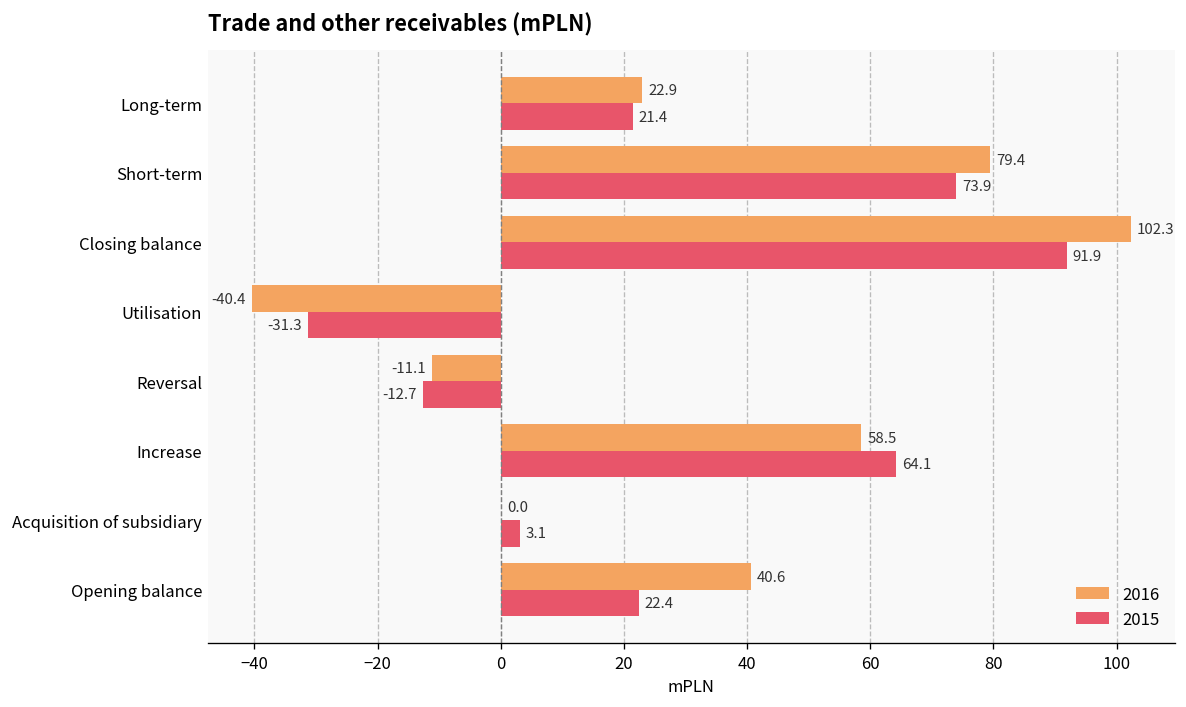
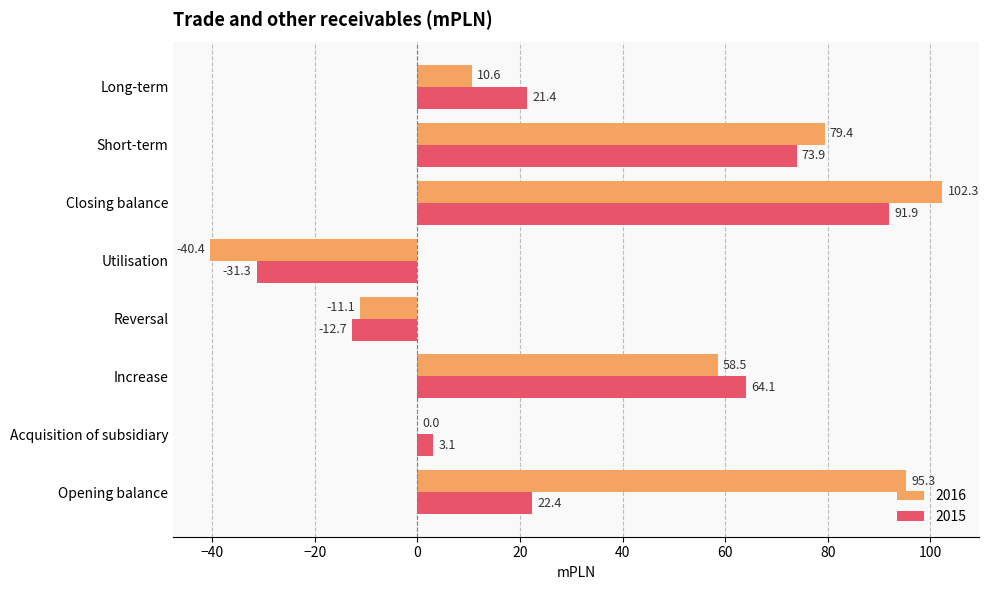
2016, Long-term: 22.9 -> 10.6
2016, Opening balance: 40.6 -> 95.3
